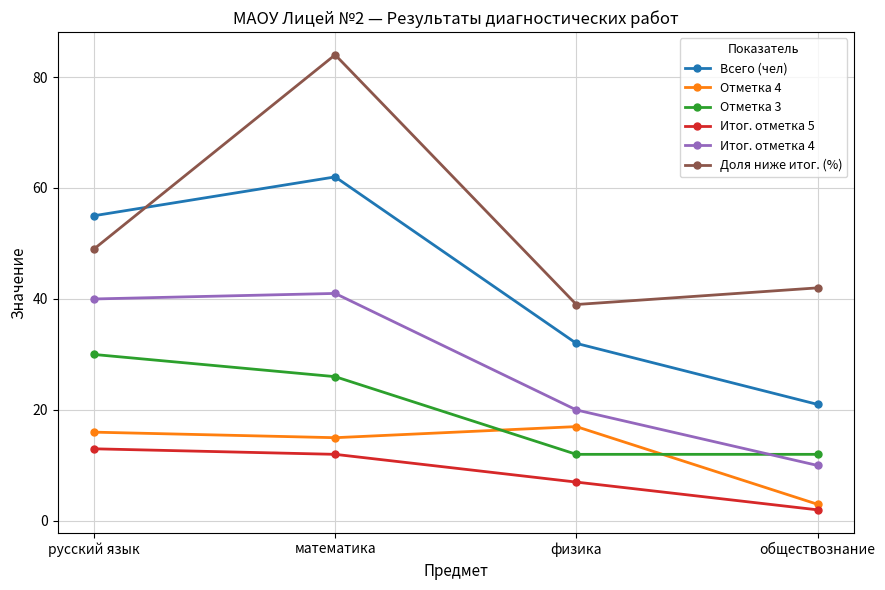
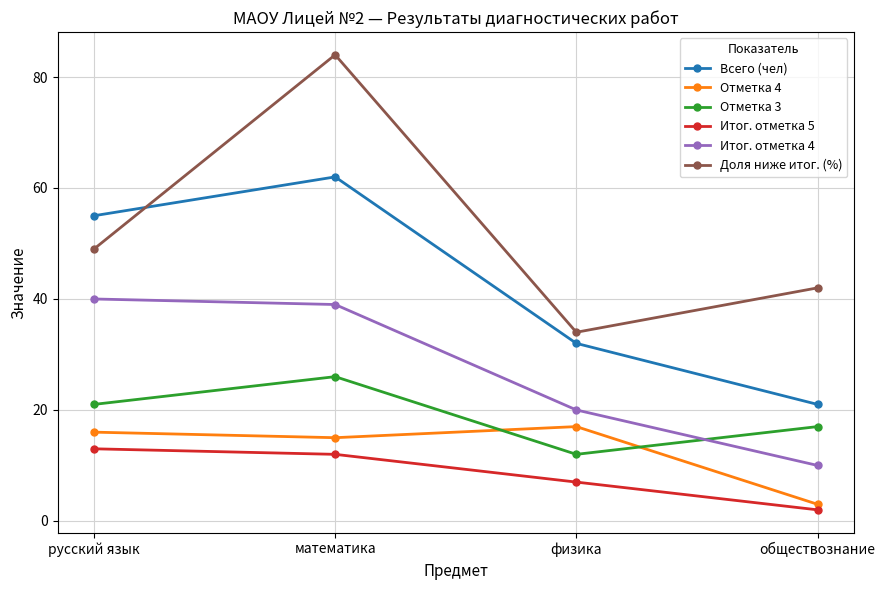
Отметка 3, русский язык: 30 -> 21
Итог. отметка 4, математика: 41 -> 39
Доля ниже итог. (%), физика: 39 -> 34
Отметка 3, обществознание: 12 -> 17
